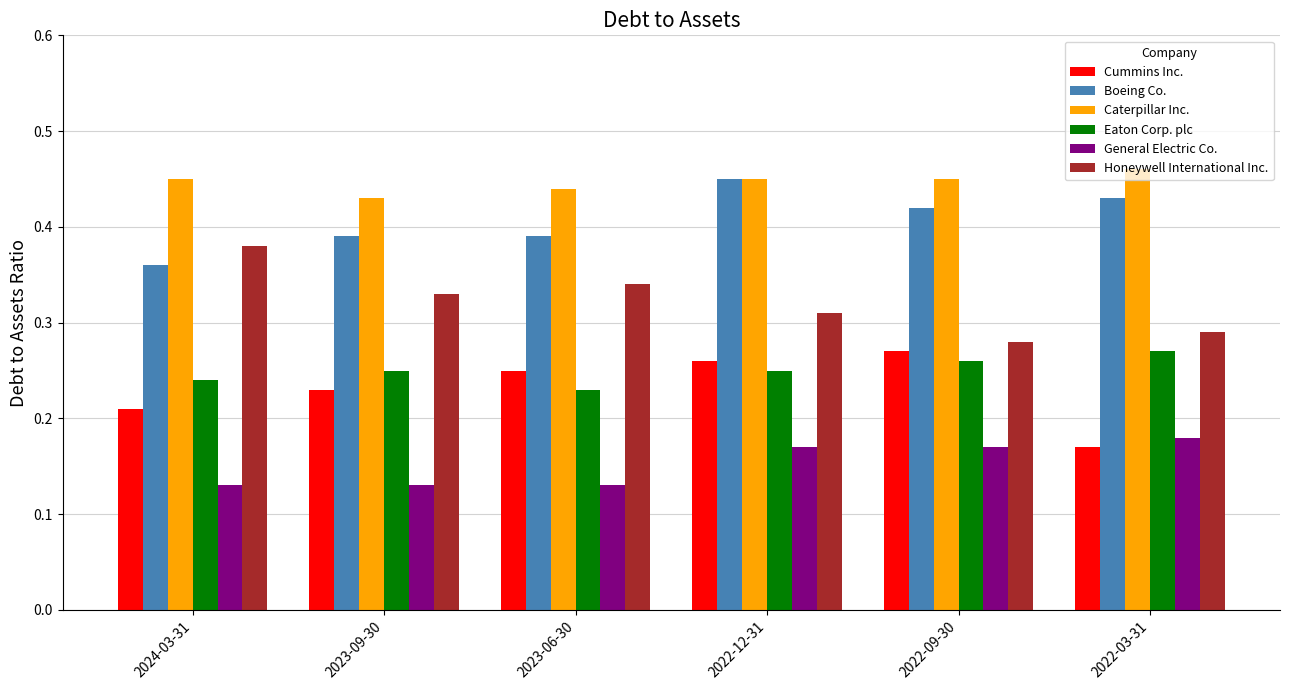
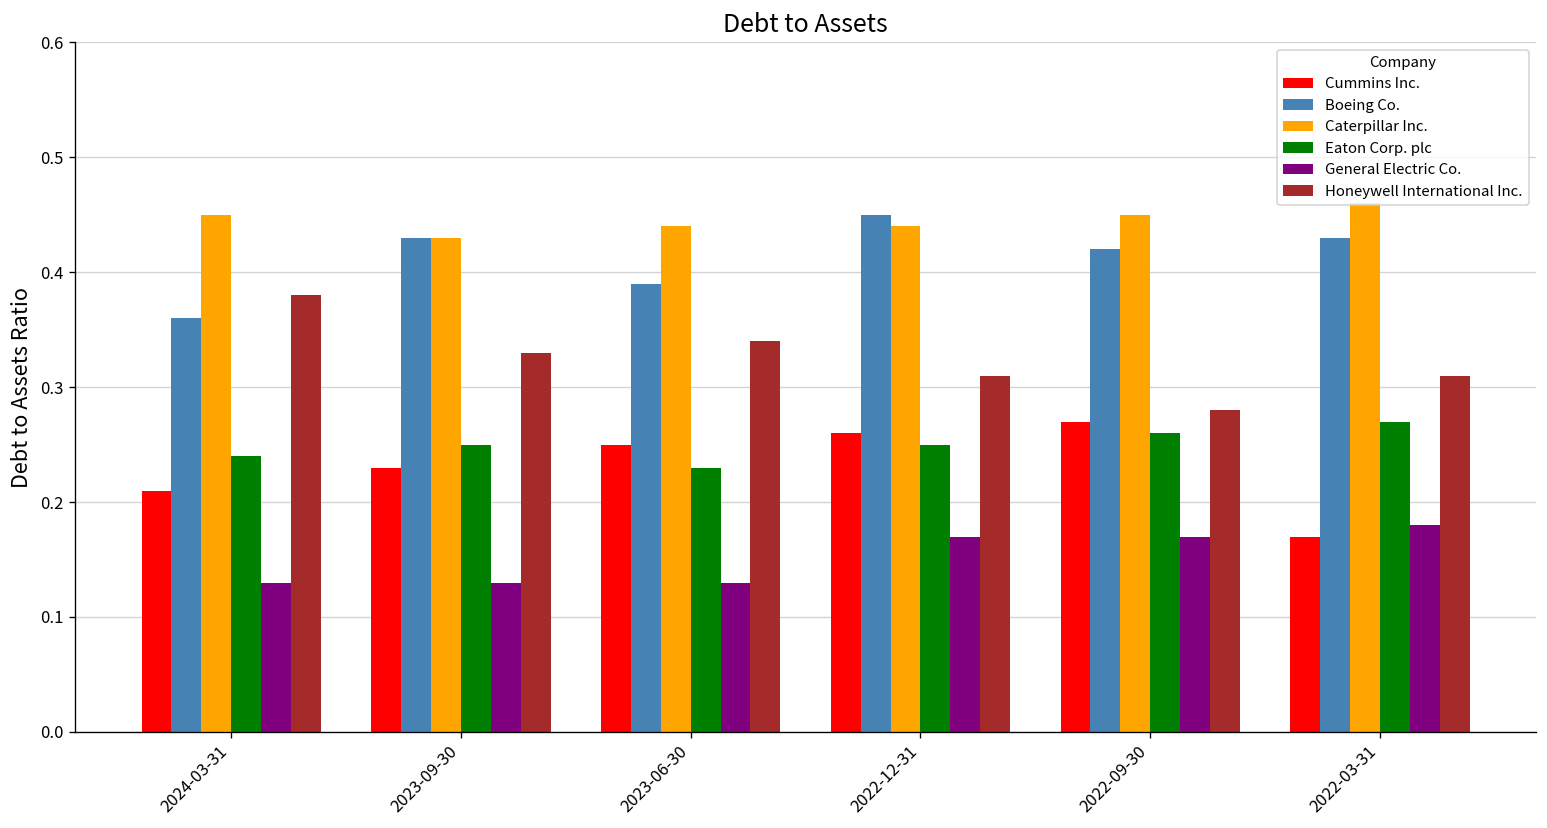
Boeing Co., 2023-09-30: 0.39 -> 0.43
Caterpillar Inc., 2022-12-31: 0.45 -> 0.44
Honeywell International Inc., 2022-03-31: 0.29 -> 0.31
